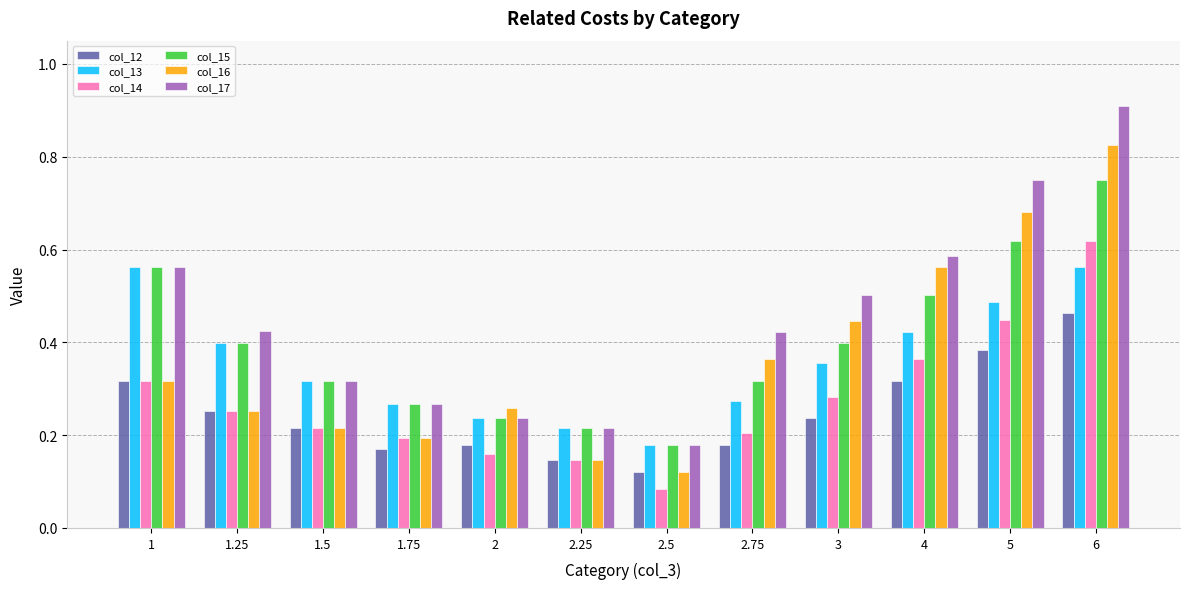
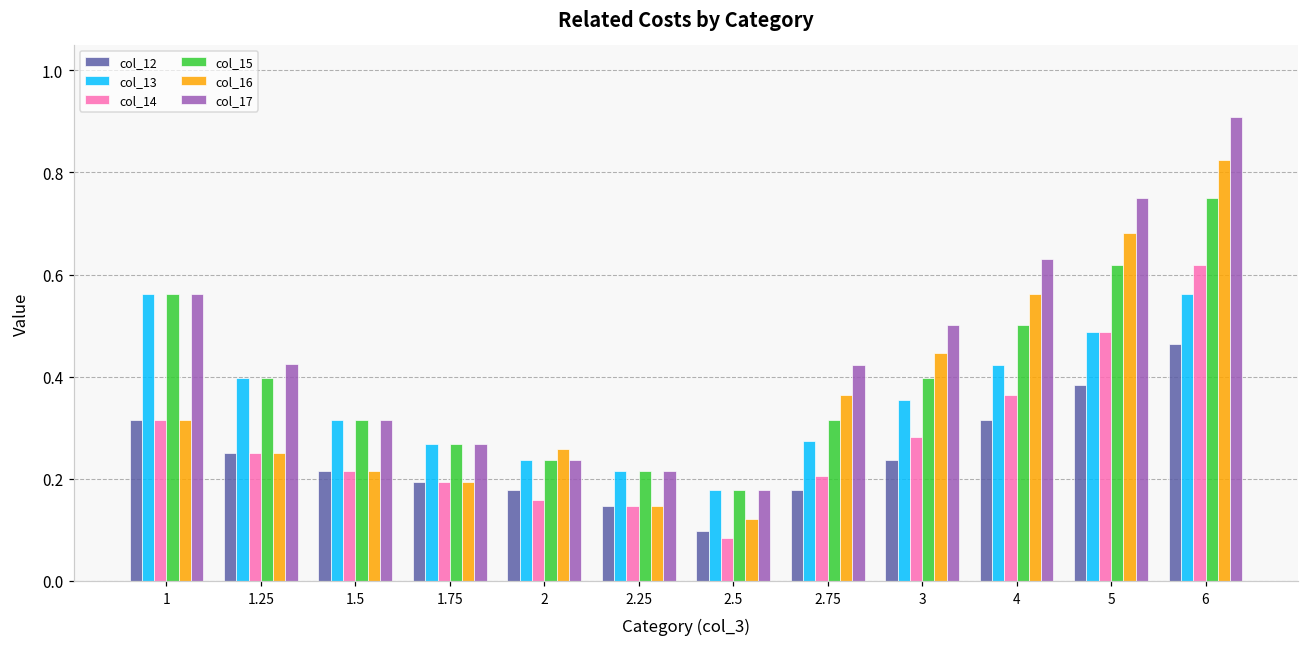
col_12, 1.75: 0.17 -> 0.19
col_12, 2.5: 0.12 -> 0.10
col_17, 4: 0.59 -> 0.63
col_14, 5: 0.45 -> 0.49
